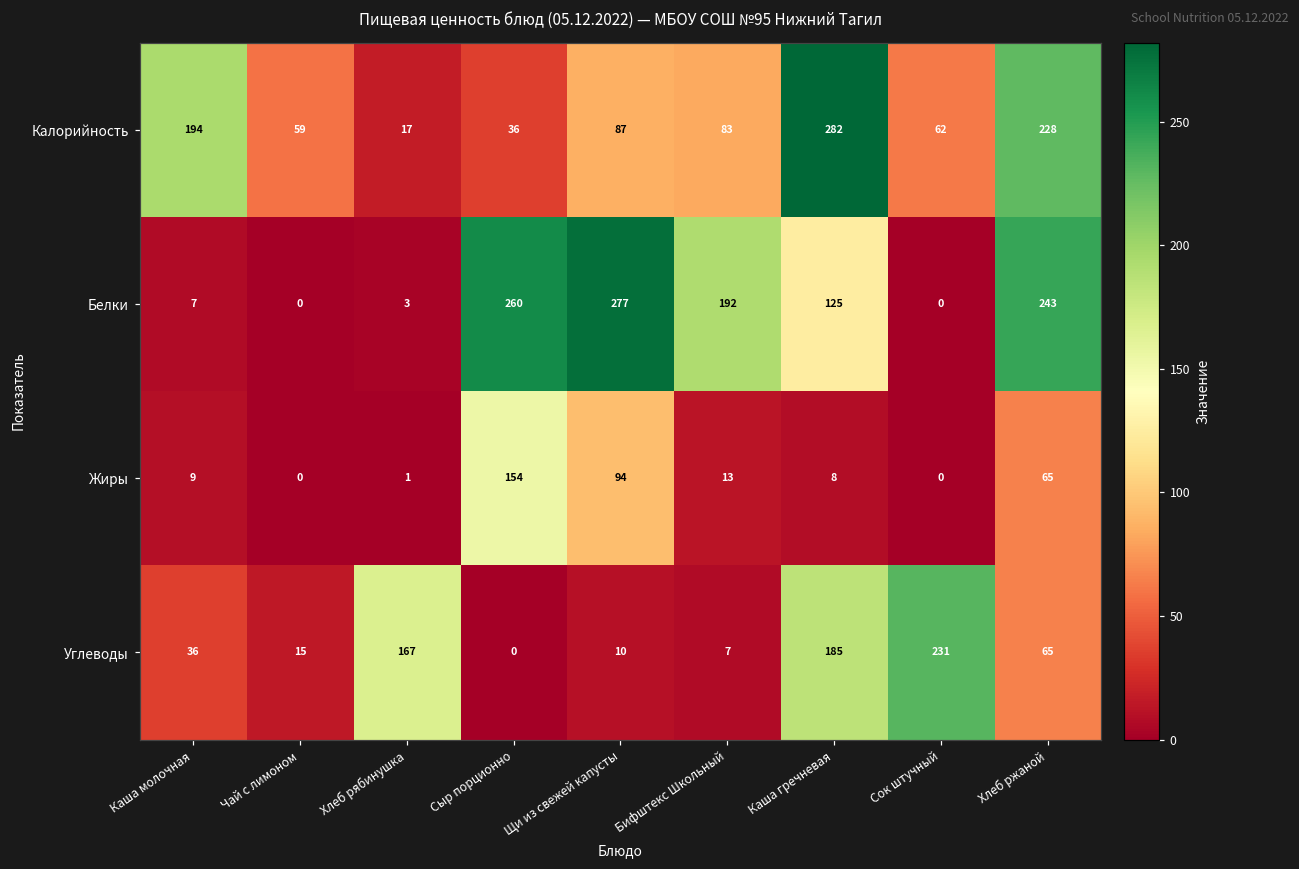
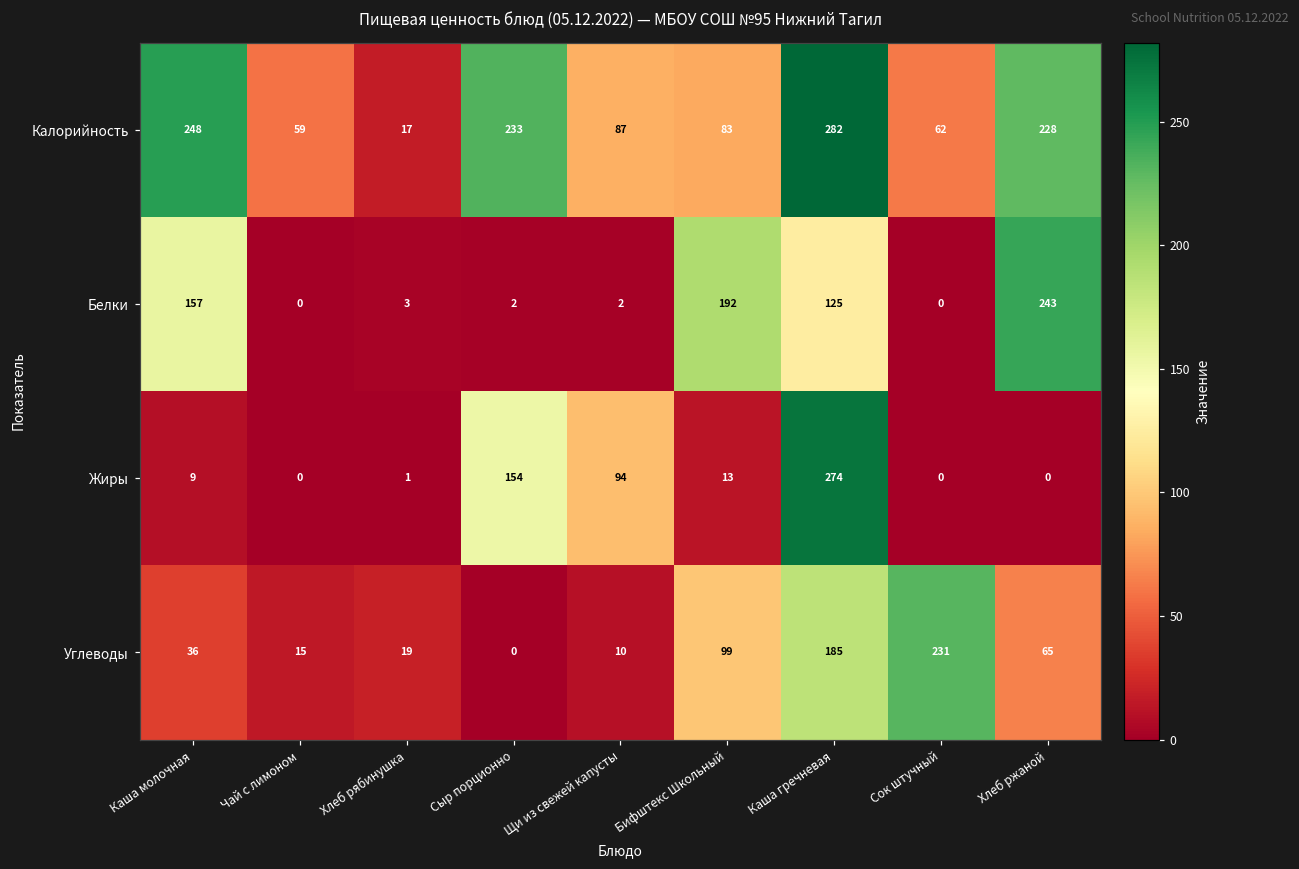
Калорийность, Каша молочная: 194 -> 248
Калорийность, Сыр порционно: 36 -> 233
Белки, Каша молочная: 7 -> 157
Белки, Сыр порционно: 260 -> 2
Белки, Щи из свежей капусты: 277 -> 2
Жиры, Каша гречневая: 8 -> 274
Жиры, Хлеб ржаной: 65 -> 0
Углеводы, Хлеб рябинушка: 167 -> 19
Углеводы, Бифштекс Школьный: 7 -> 99
